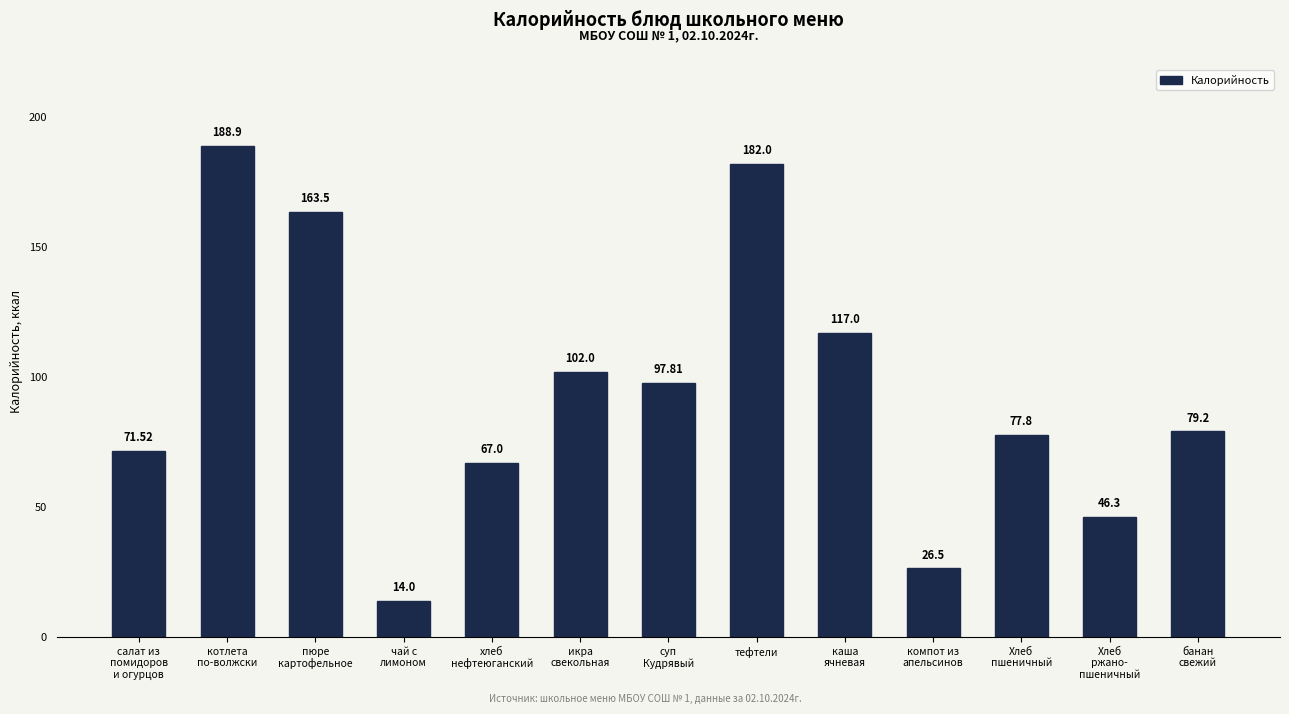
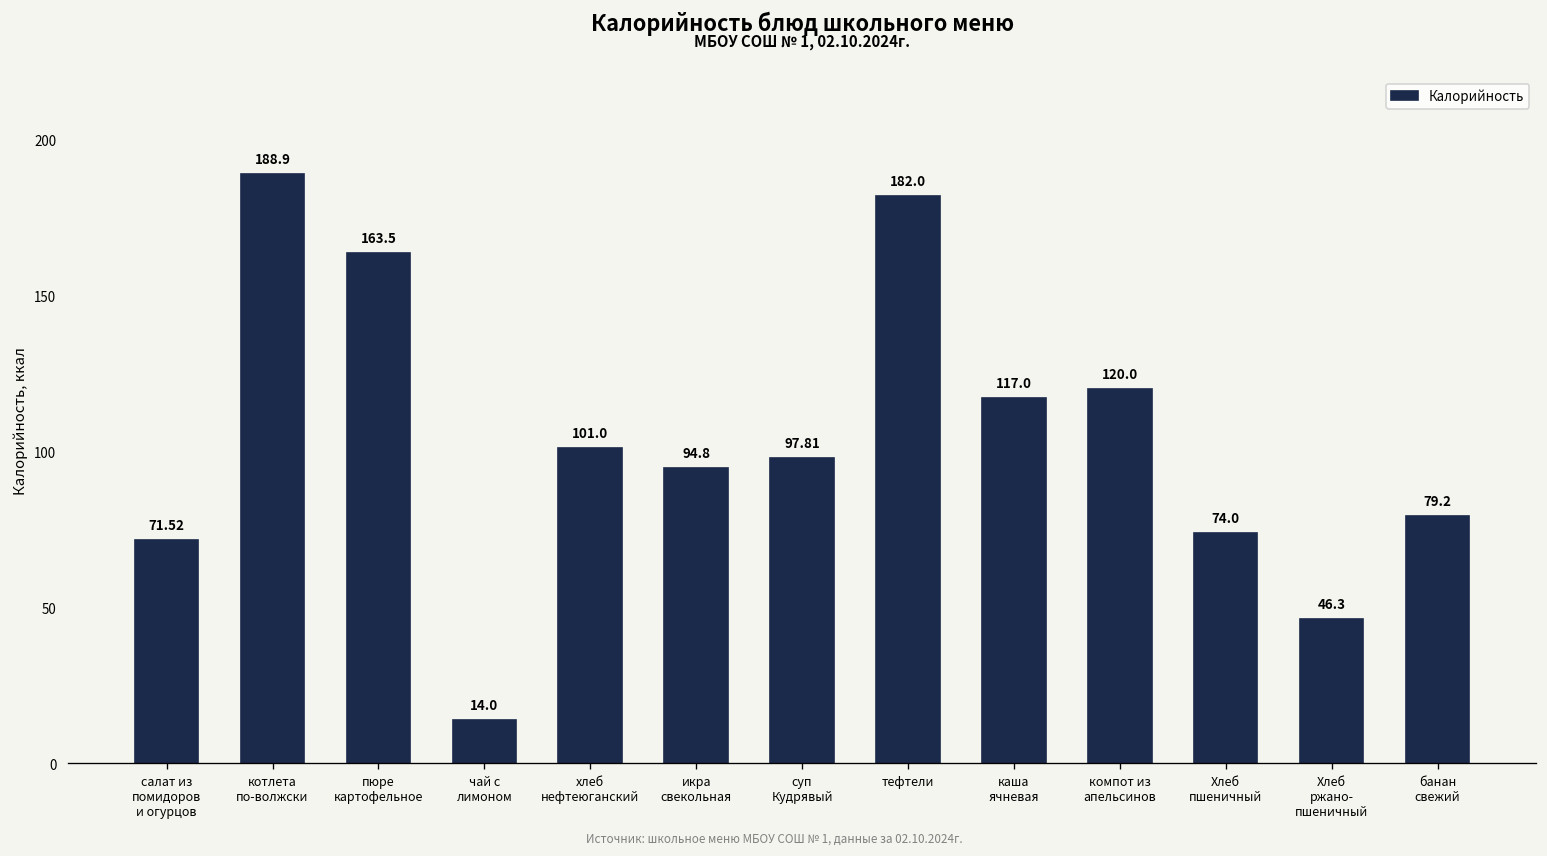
хлеб нефтеюганский: 67.0 -> 101.0
икра свекольная: 102.0 -> 94.8
компот из апельсинов: 26.5 -> 120.0
Хлеб пшеничный: 77.8 -> 74.0
